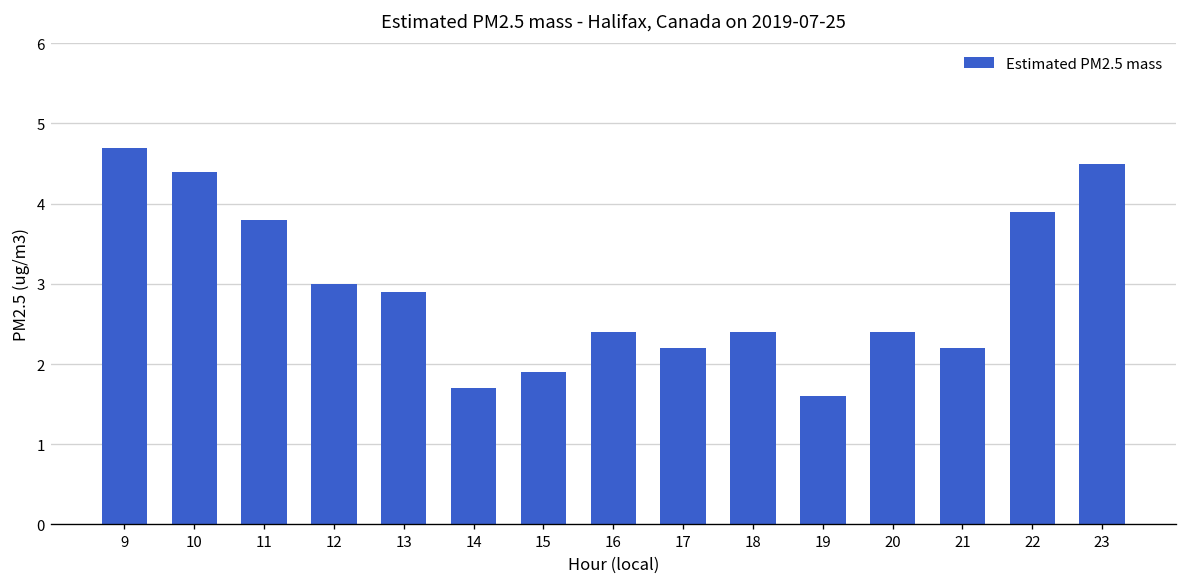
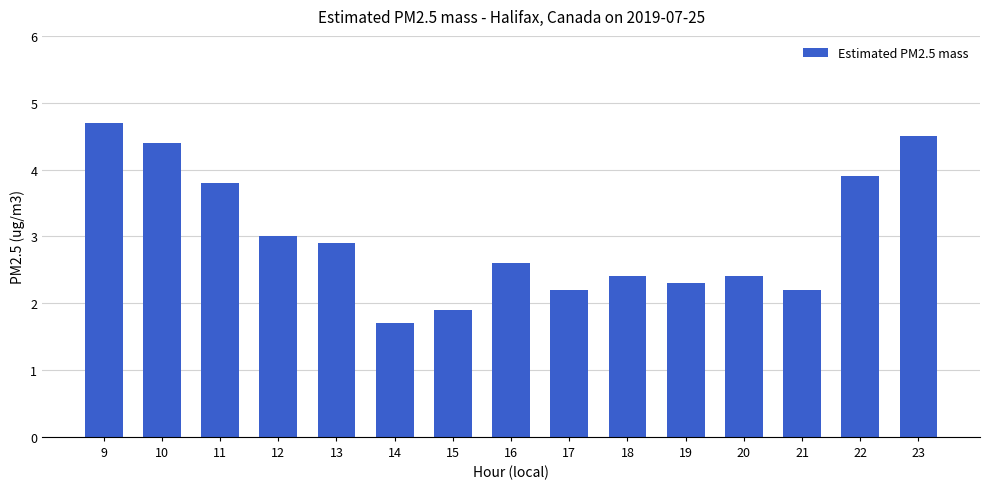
16: 2.4 -> 2.6
19: 1.6 -> 2.3
